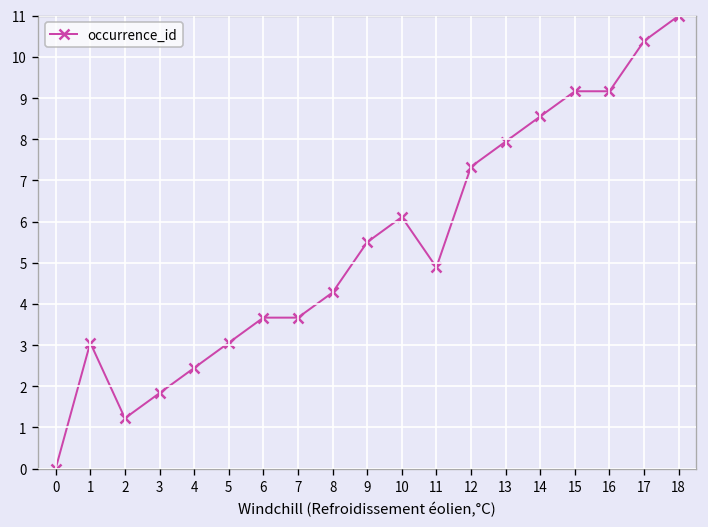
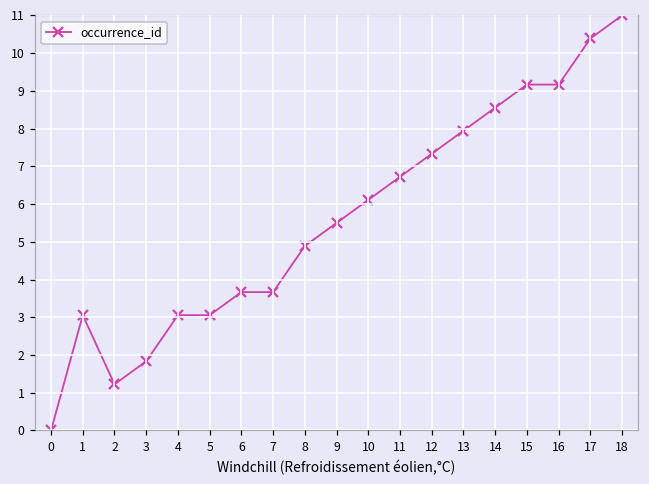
4: 2.4 -> 3.1
8: 4.3 -> 4.9
11: 4.9 -> 6.7
